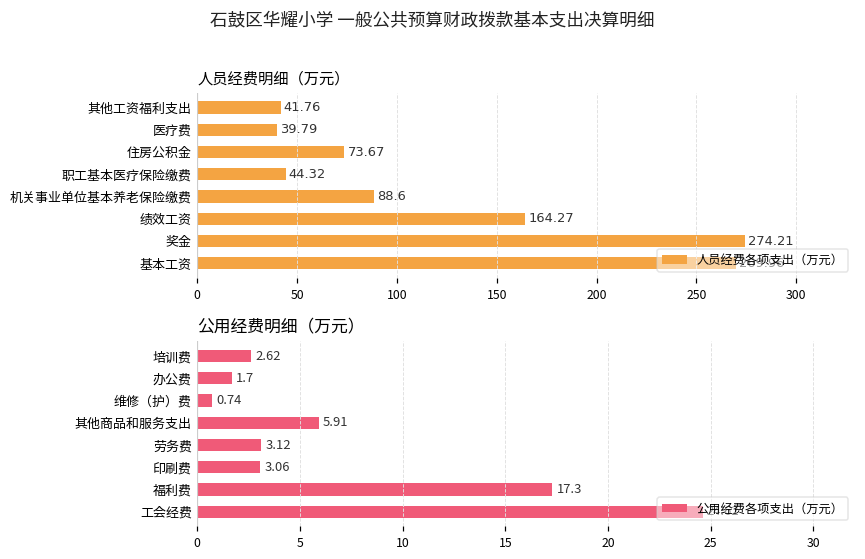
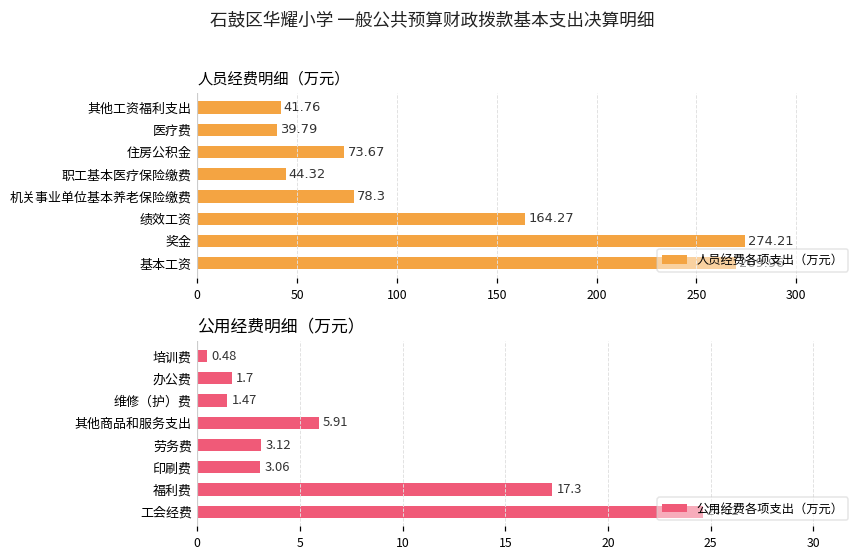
人员经费明细（万元）, 机关事业单位基本养老保险缴费: 88.6 -> 78.3
公用经费明细（万元）, 培训费: 2.62 -> 0.48
公用经费明细（万元）, 维修（护）费: 0.74 -> 1.47
